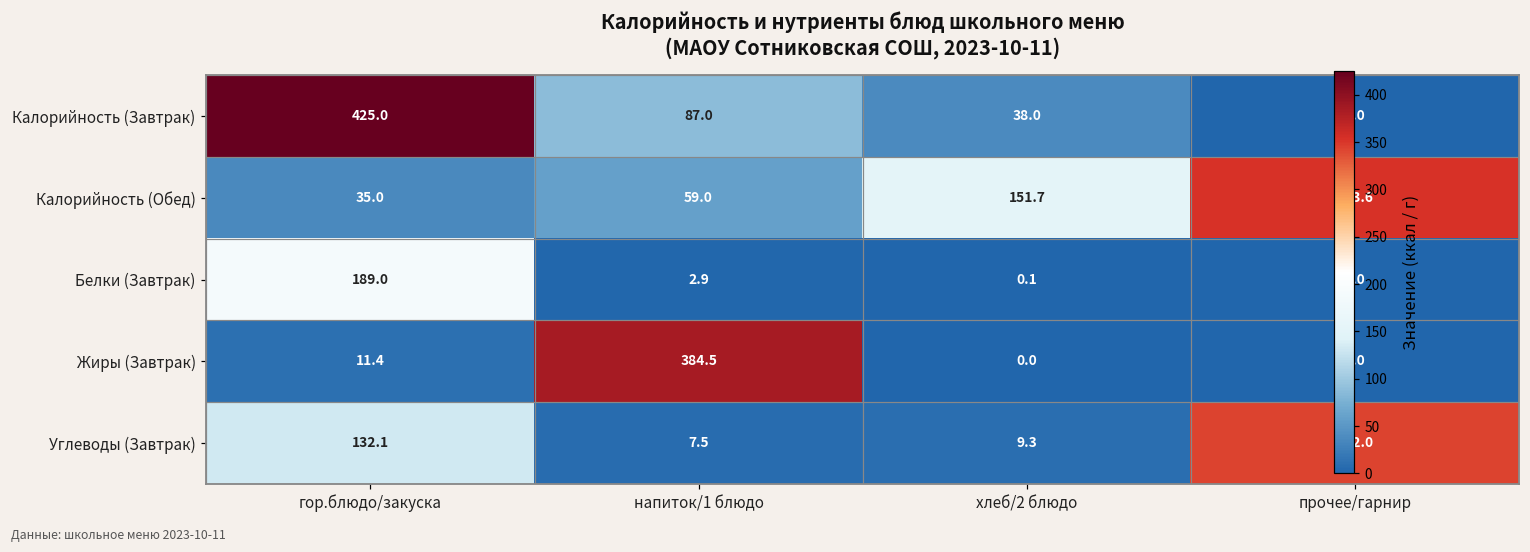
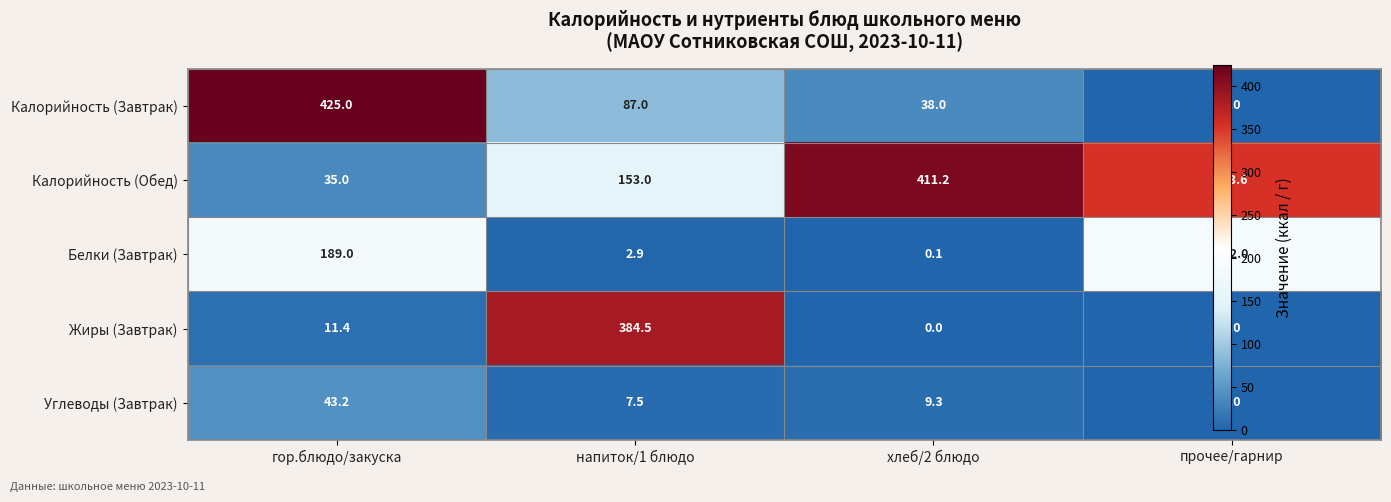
Калорийность (Обед), напиток/1 блюдо: 59.0 -> 153.0
Калорийность (Обед), хлеб/2 блюдо: 151.7 -> 411.2
Белки (Завтрак), прочее/гарнир: 0.0 -> 192.0
Углеводы (Завтрак), гор.блюдо/закуска: 132.1 -> 43.2
Углеводы (Завтрак), прочее/гарнир: 342.0 -> 0.0
